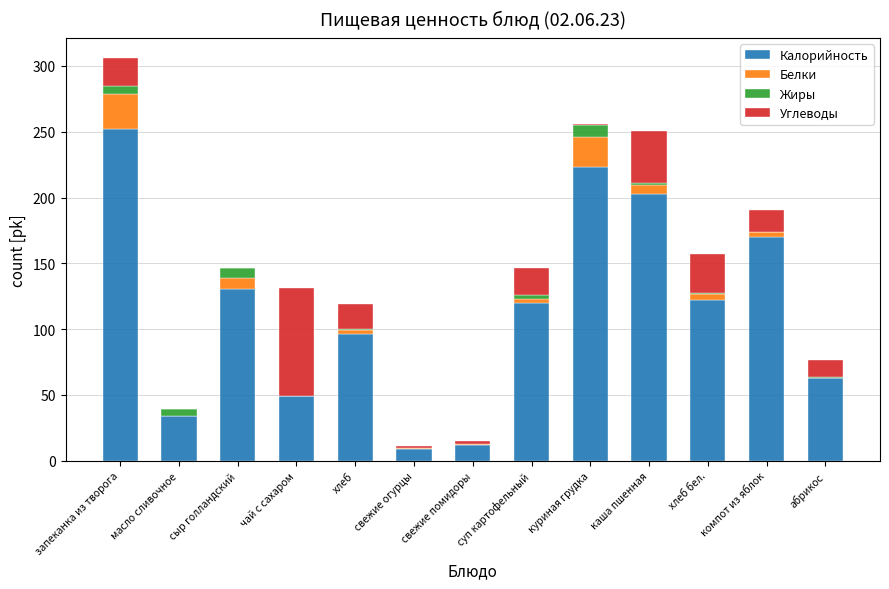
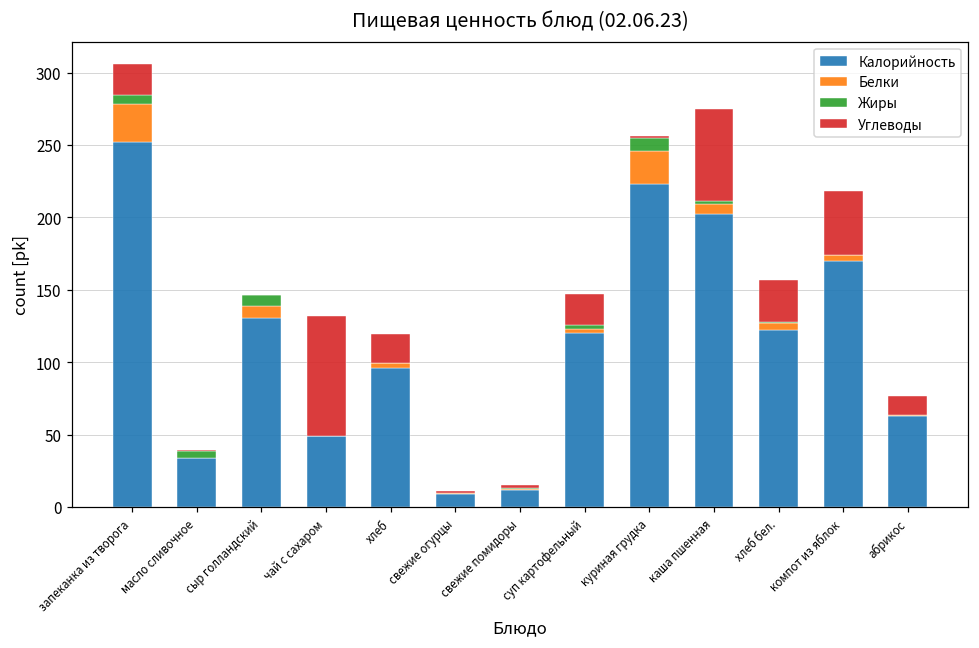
Углеводы, каша пшенная: 39 -> 63
Углеводы, компот из яблок: 17 -> 44
